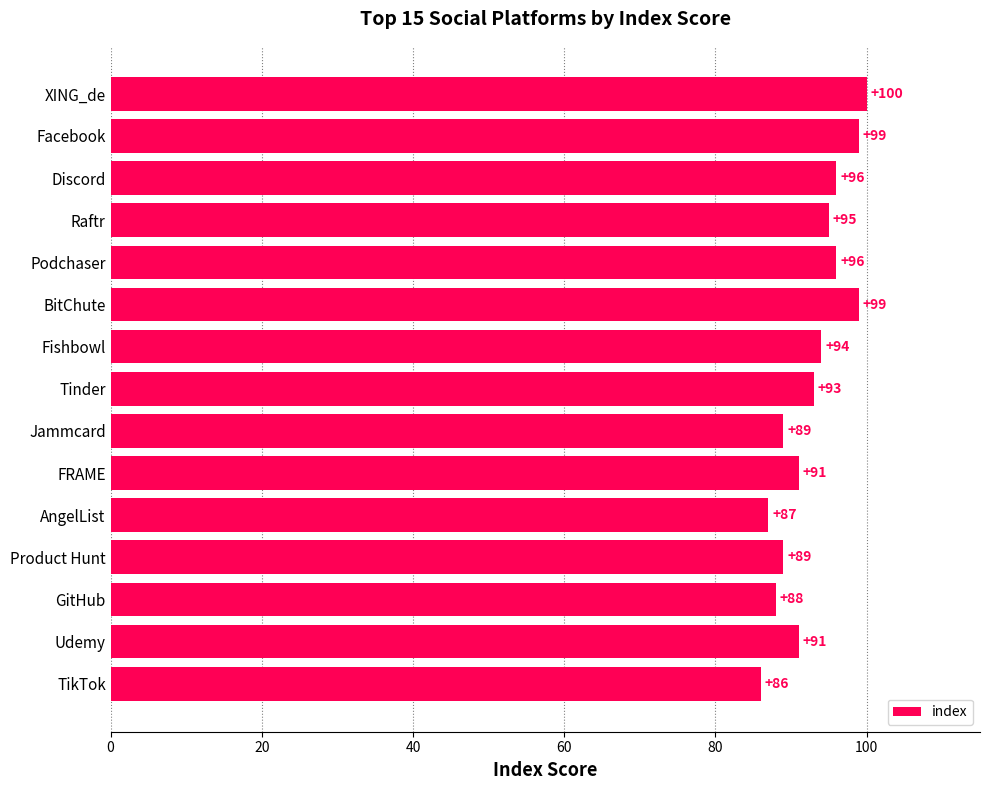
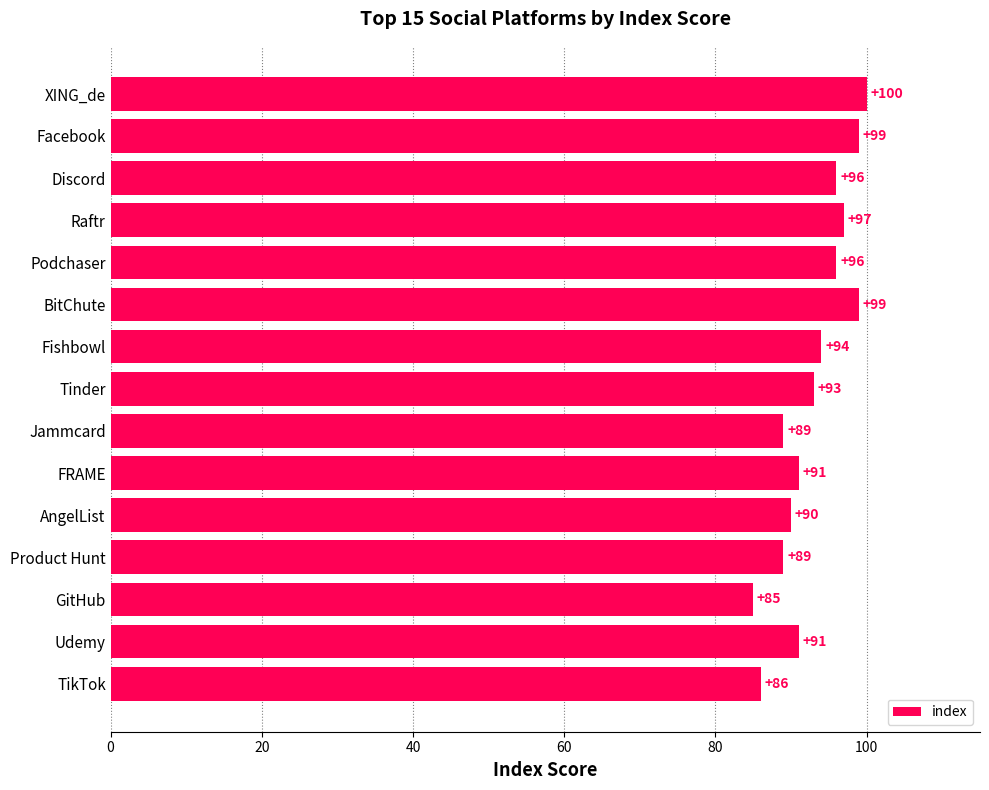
Raftr: +95 -> +97
AngelList: +87 -> +90
GitHub: +88 -> +85
